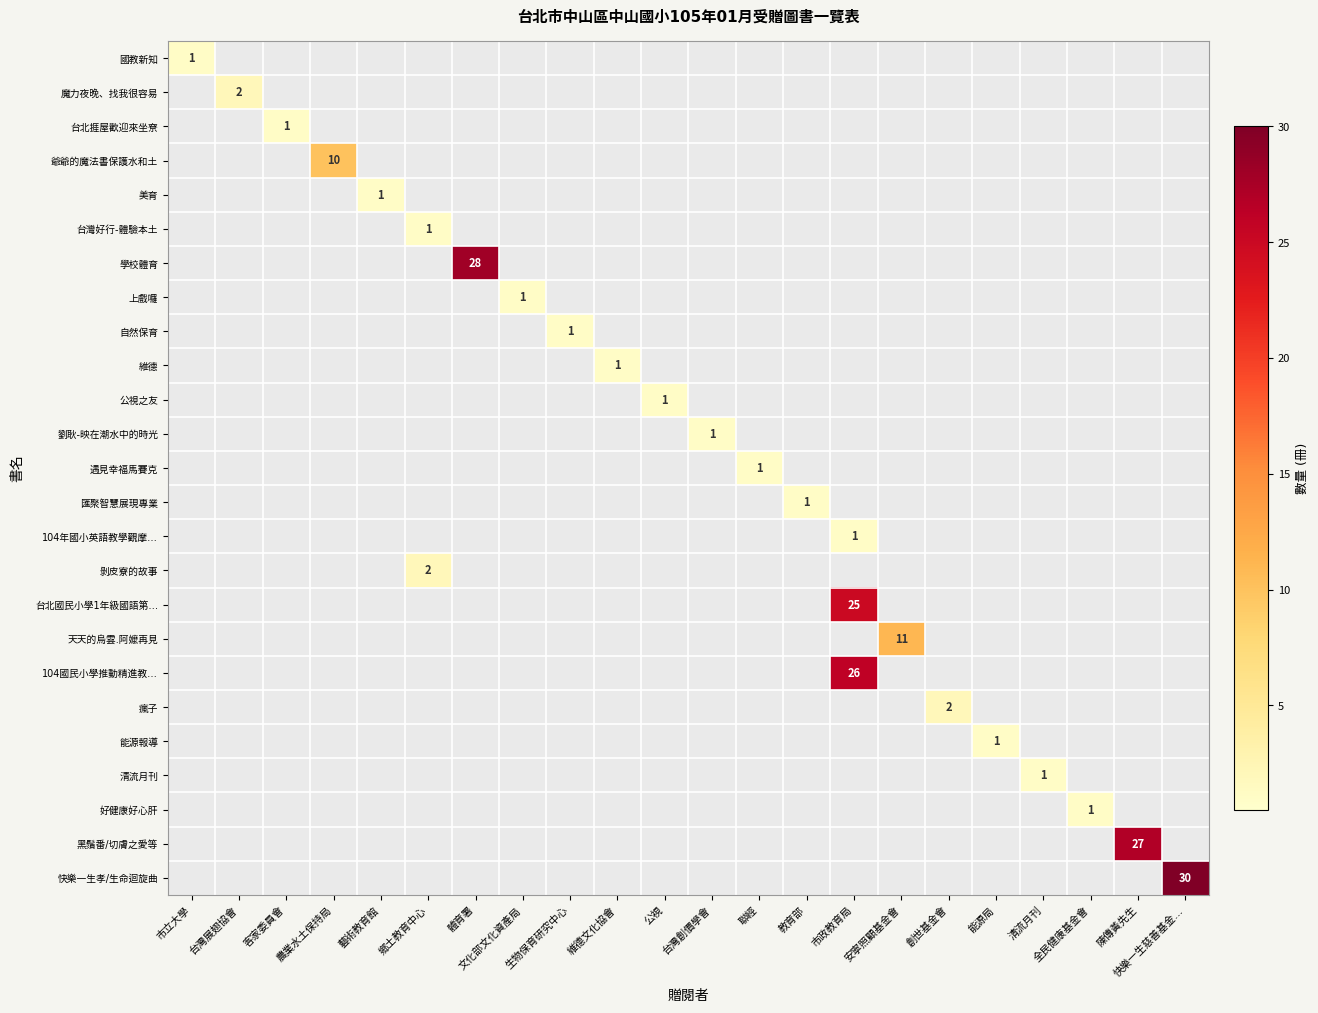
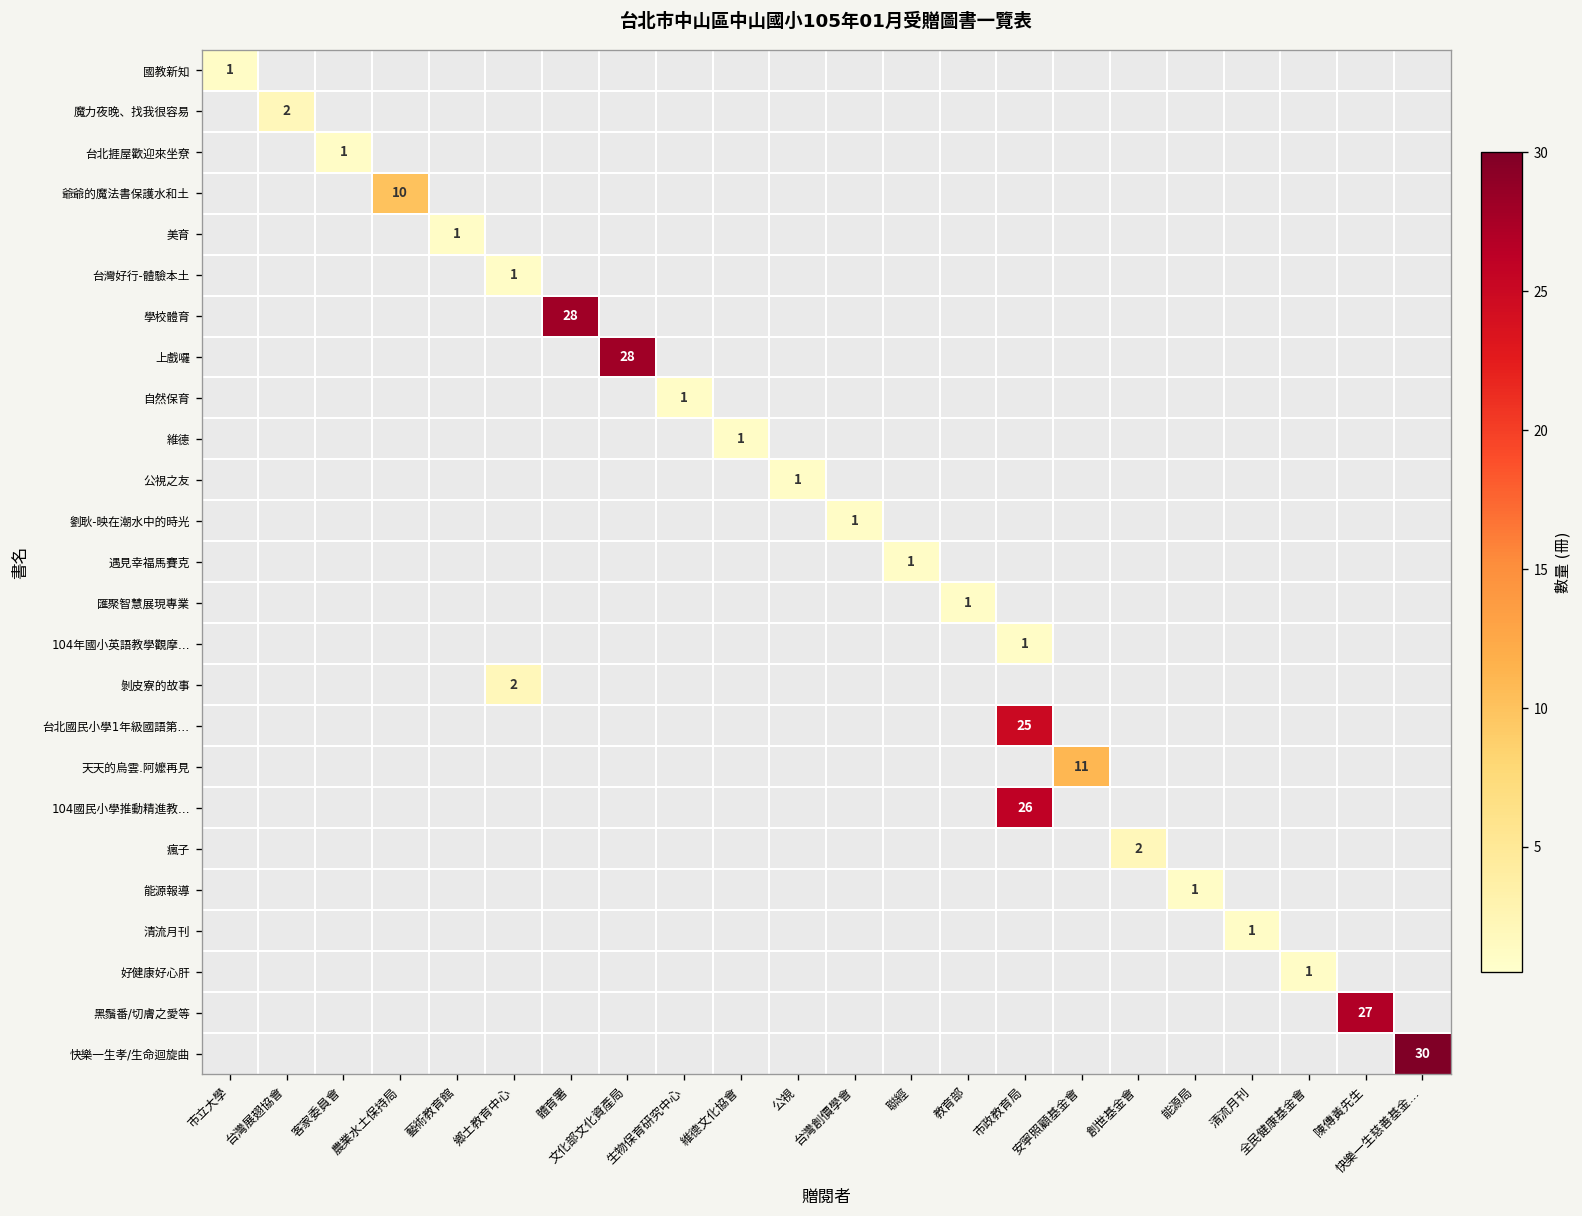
上戲囉, 文化部文化資產局: 1 -> 28
